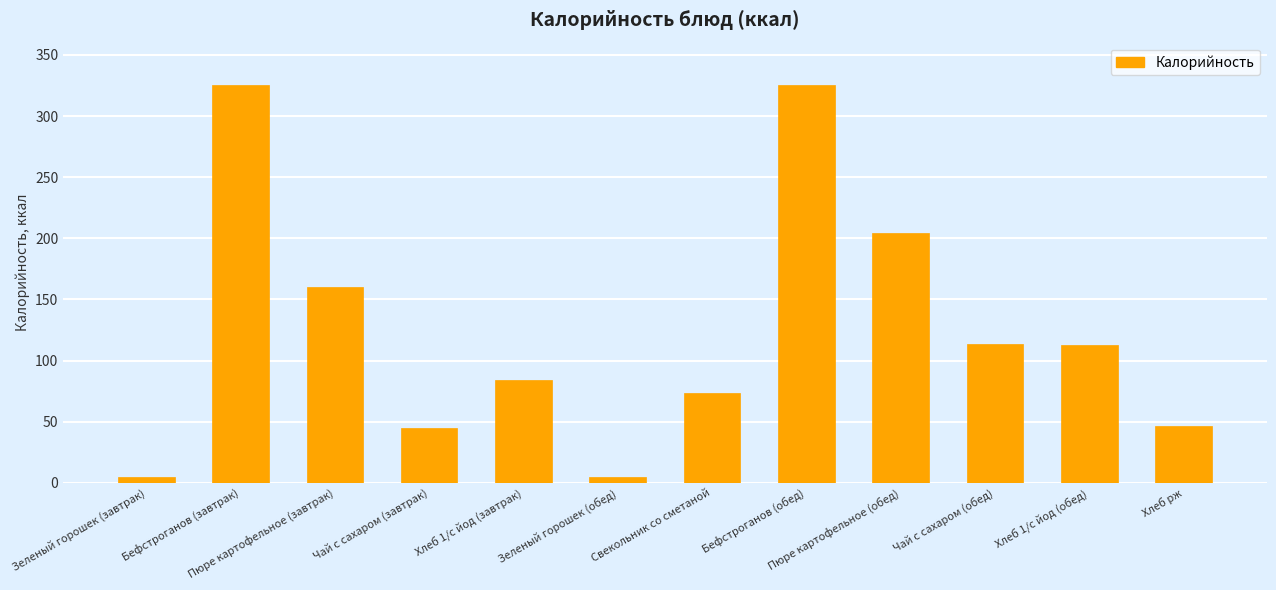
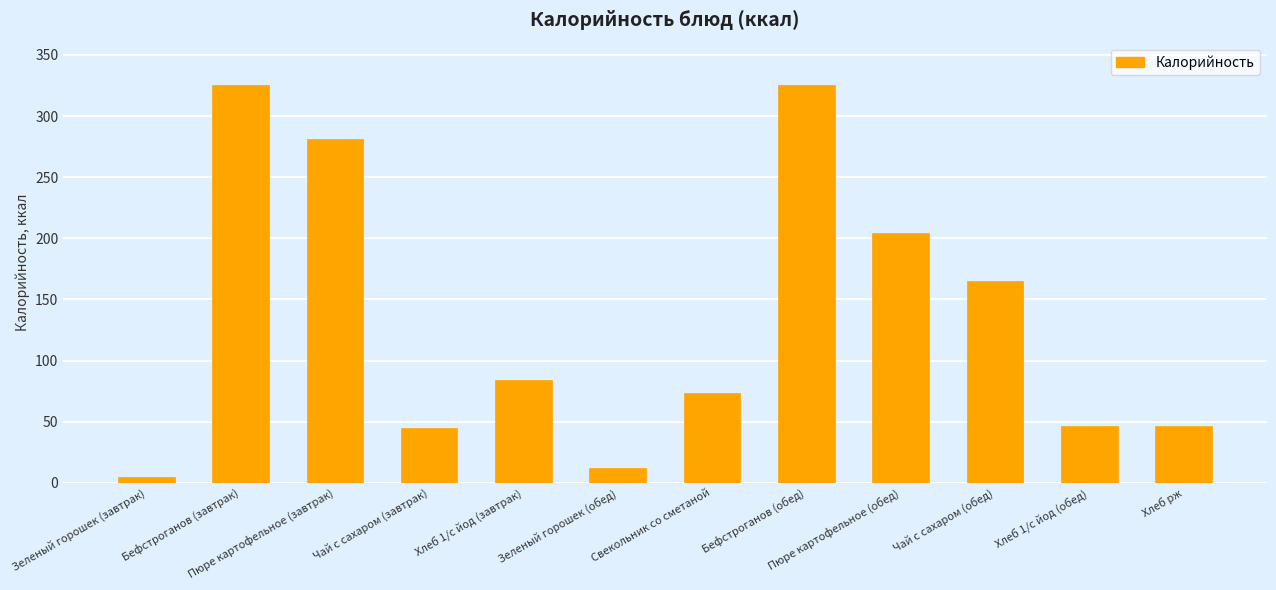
Пюре картофельное (завтрак): 160 -> 281
Зеленый горошек (обед): 5 -> 12
Чай с сахаром (обед): 114 -> 165
Хлеб 1/с йод (обед): 113 -> 46
